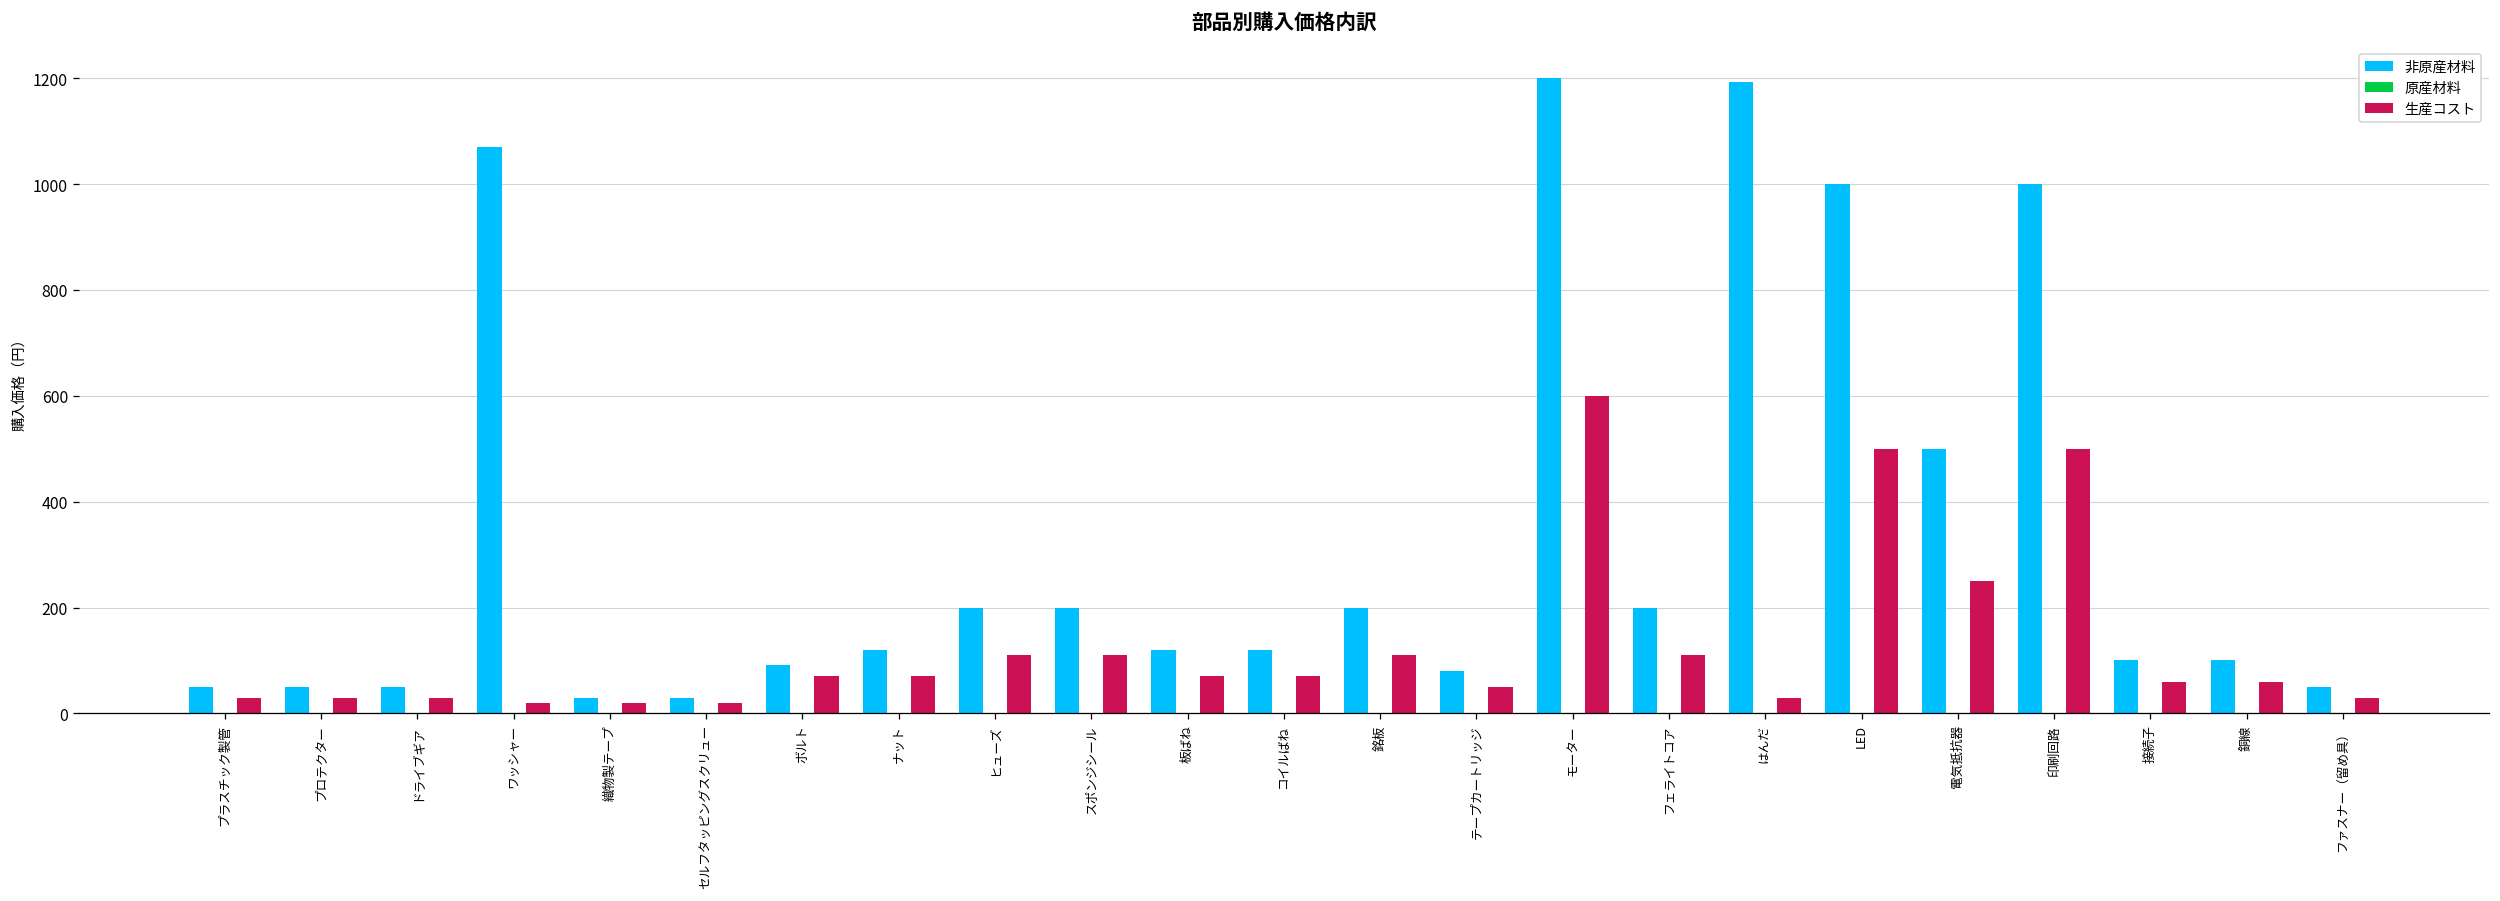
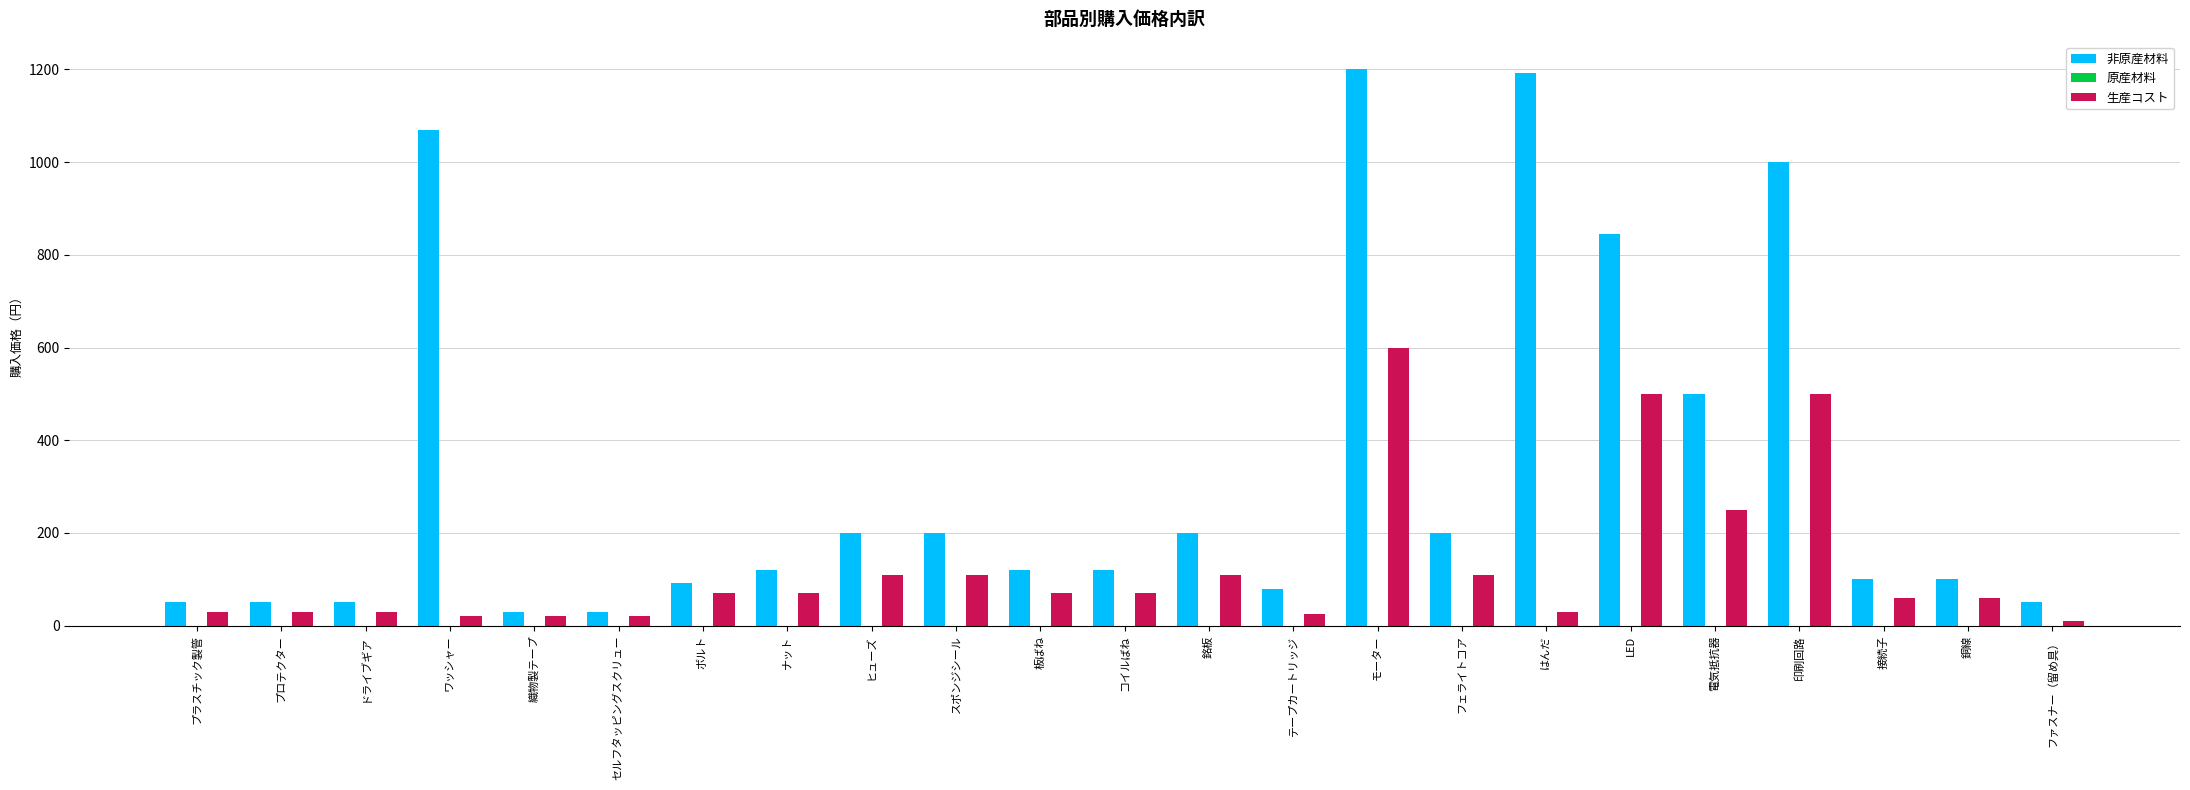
生産コスト, テープカートリッジ: 50 -> 30
非原産材料, LED: 1000 -> 850
生産コスト, ファスナー（留め具）: 30 -> 10
